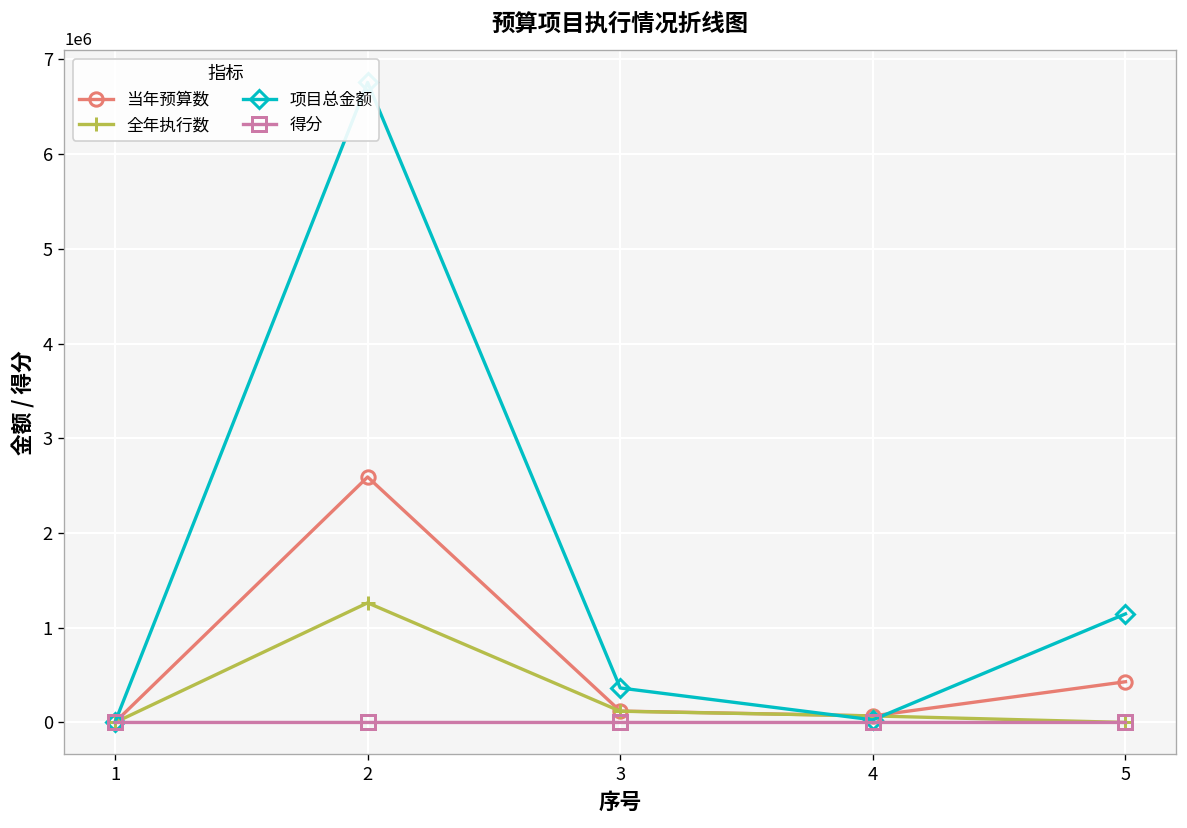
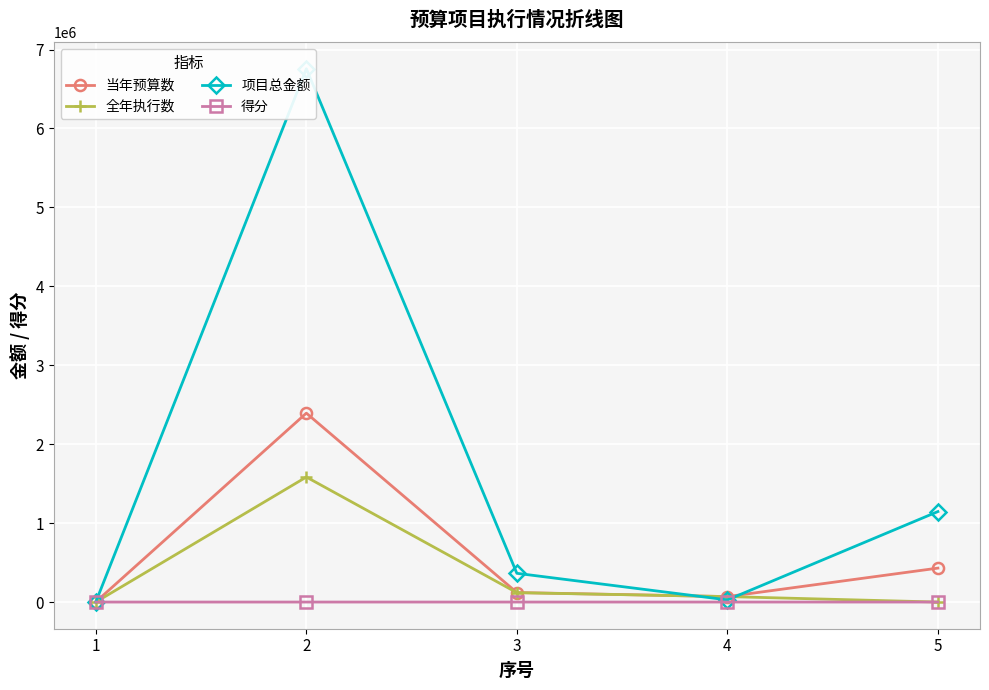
当年预算数, 2: 2600000 -> 2400000
全年执行数, 2: 1300000 -> 1600000
